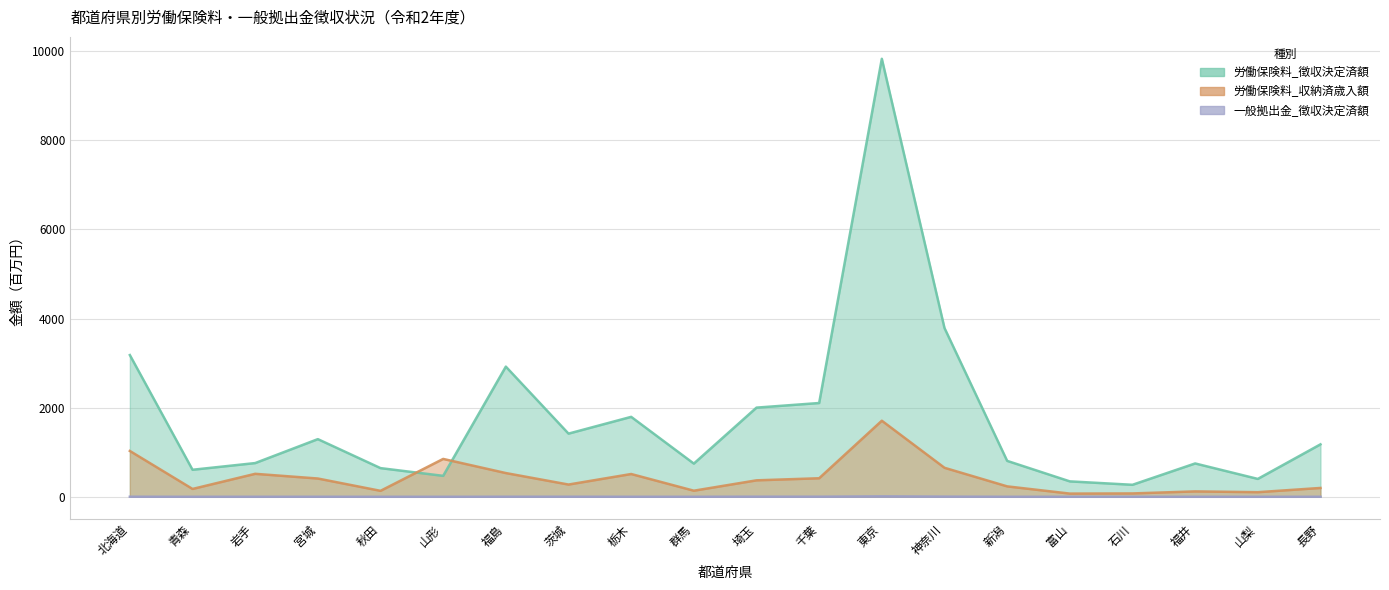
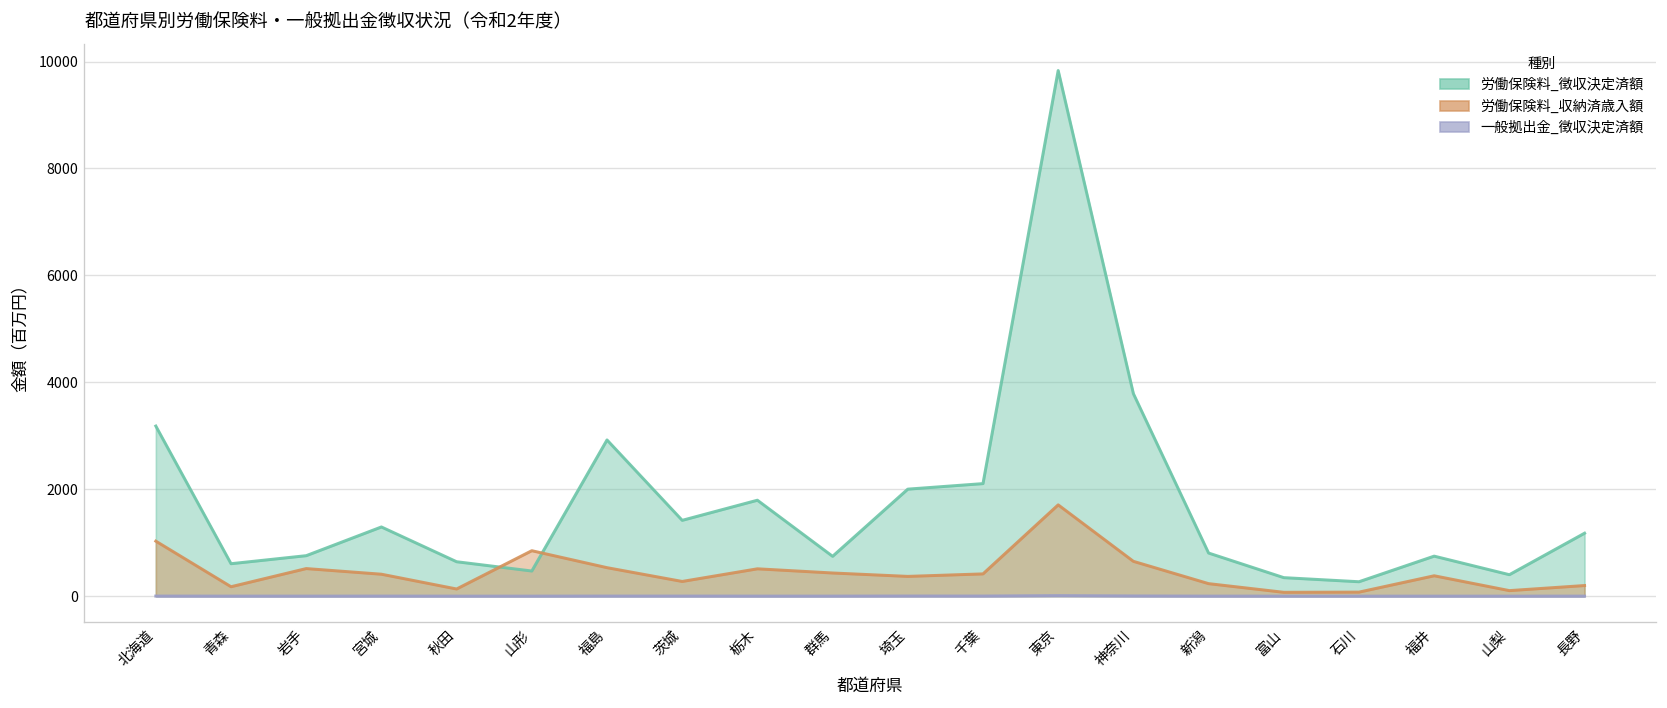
労働保険料_収納済歳入額, 群馬: 100 -> 400
労働保険料_収納済歳入額, 福井: 100 -> 400
